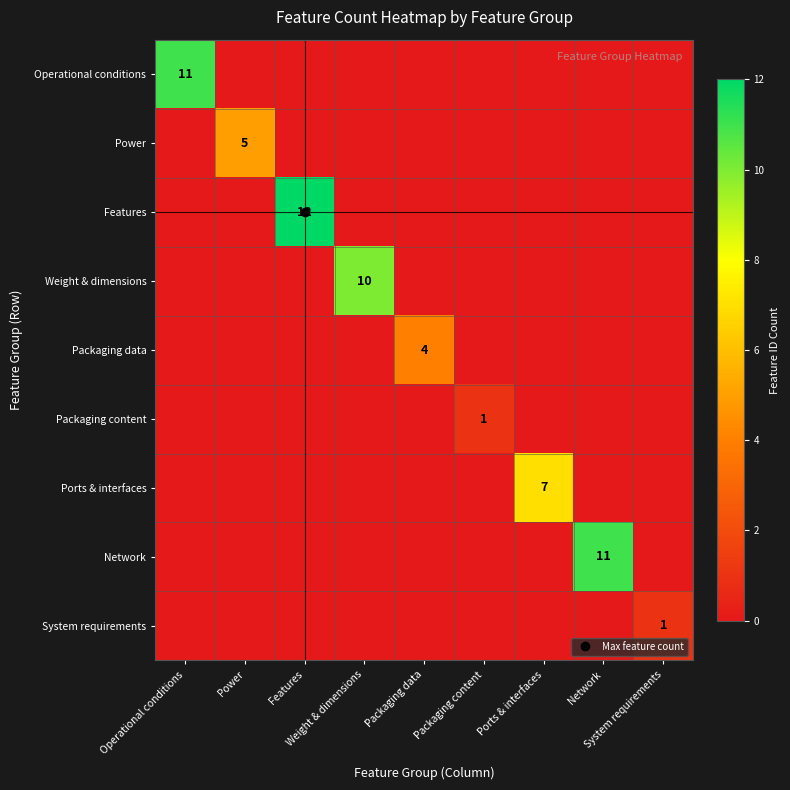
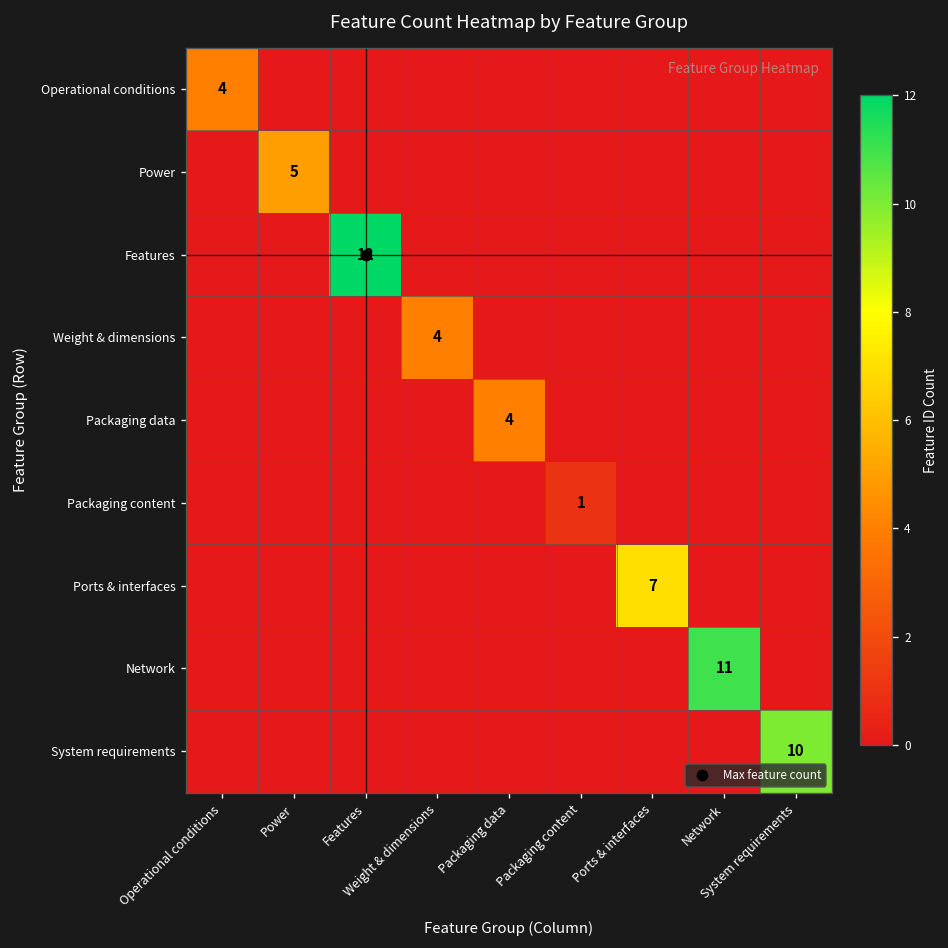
Operational conditions, Operational conditions: 11 -> 4
Weight & dimensions, Weight & dimensions: 10 -> 4
System requirements, System requirements: 1 -> 10
